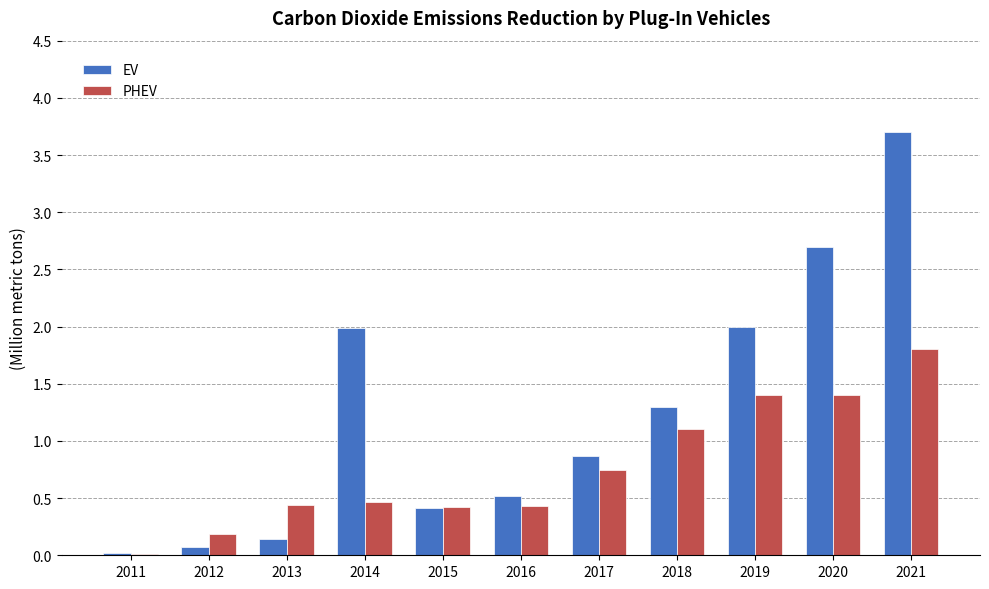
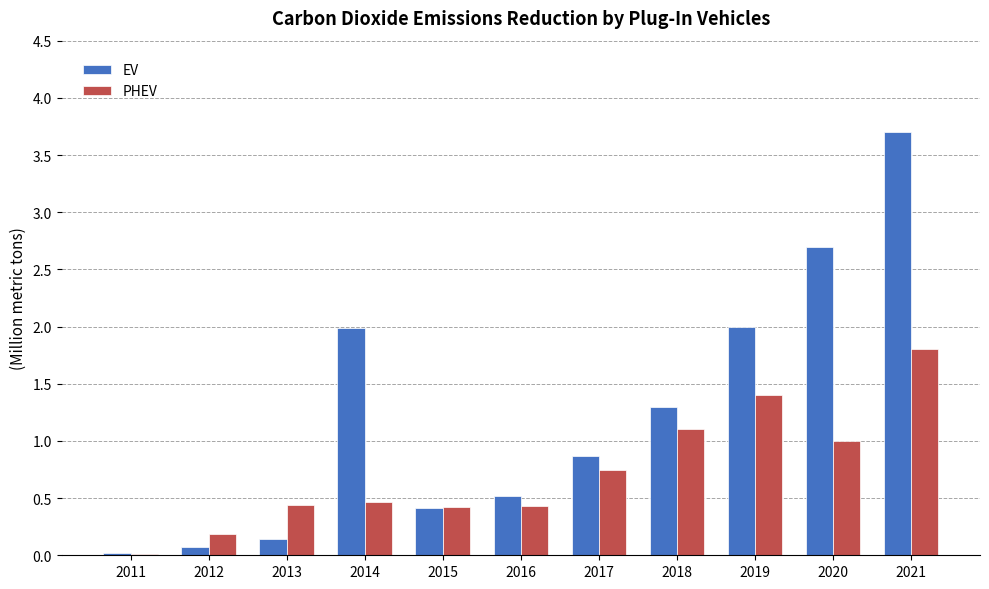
PHEV, 2020: 1.4 -> 1.0
